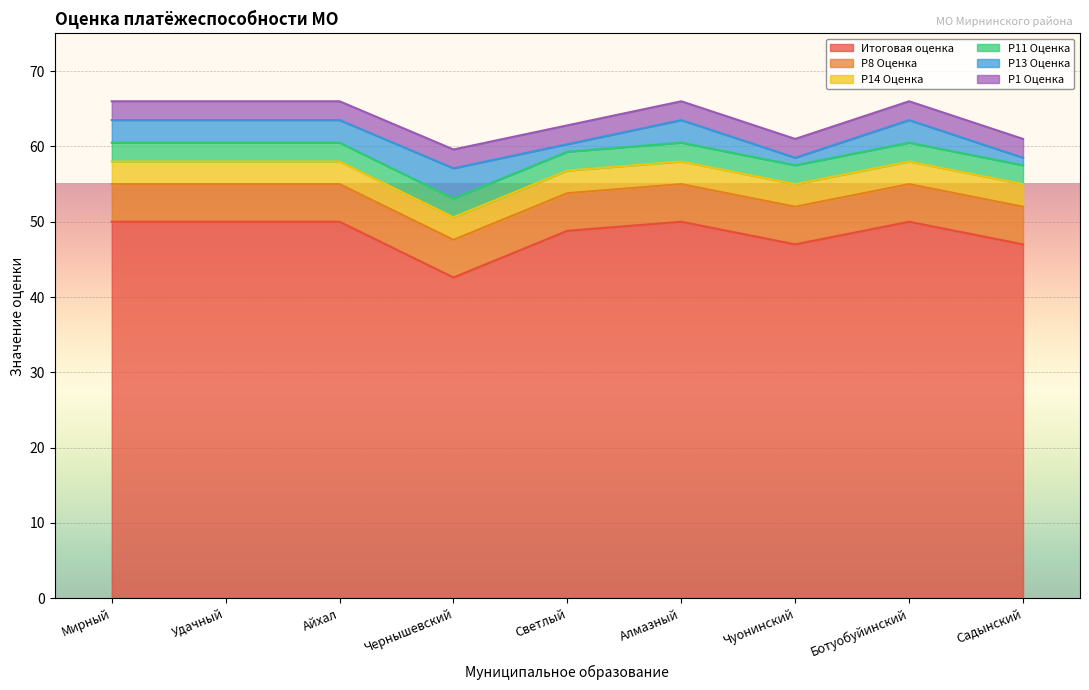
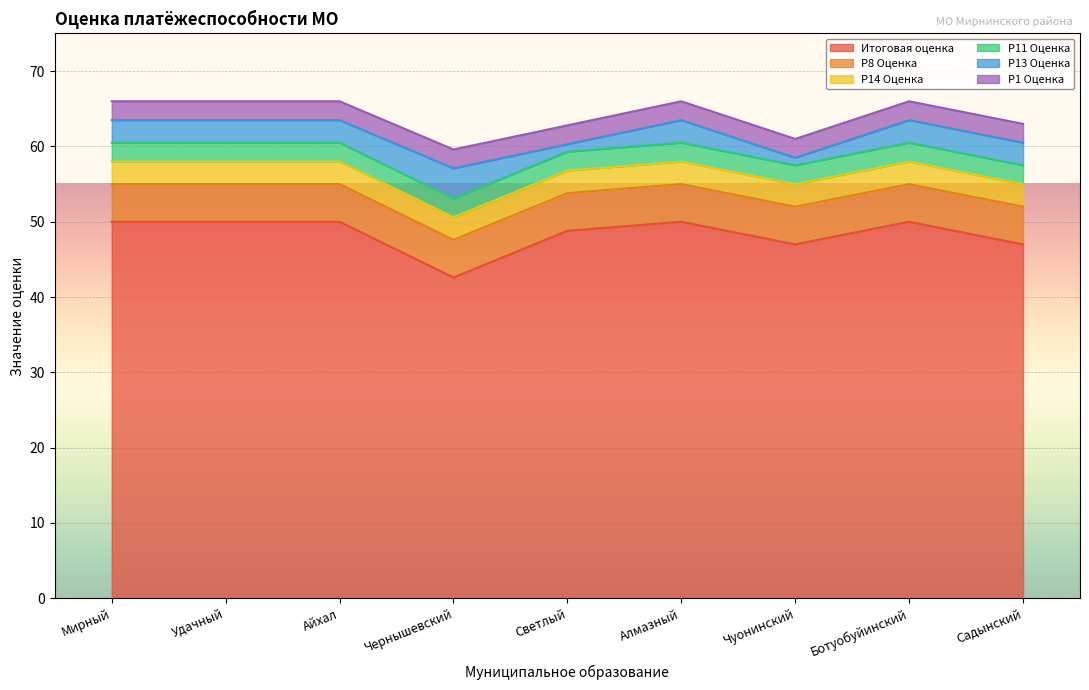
Р13 Оценка, Садынский: 1 -> 3
